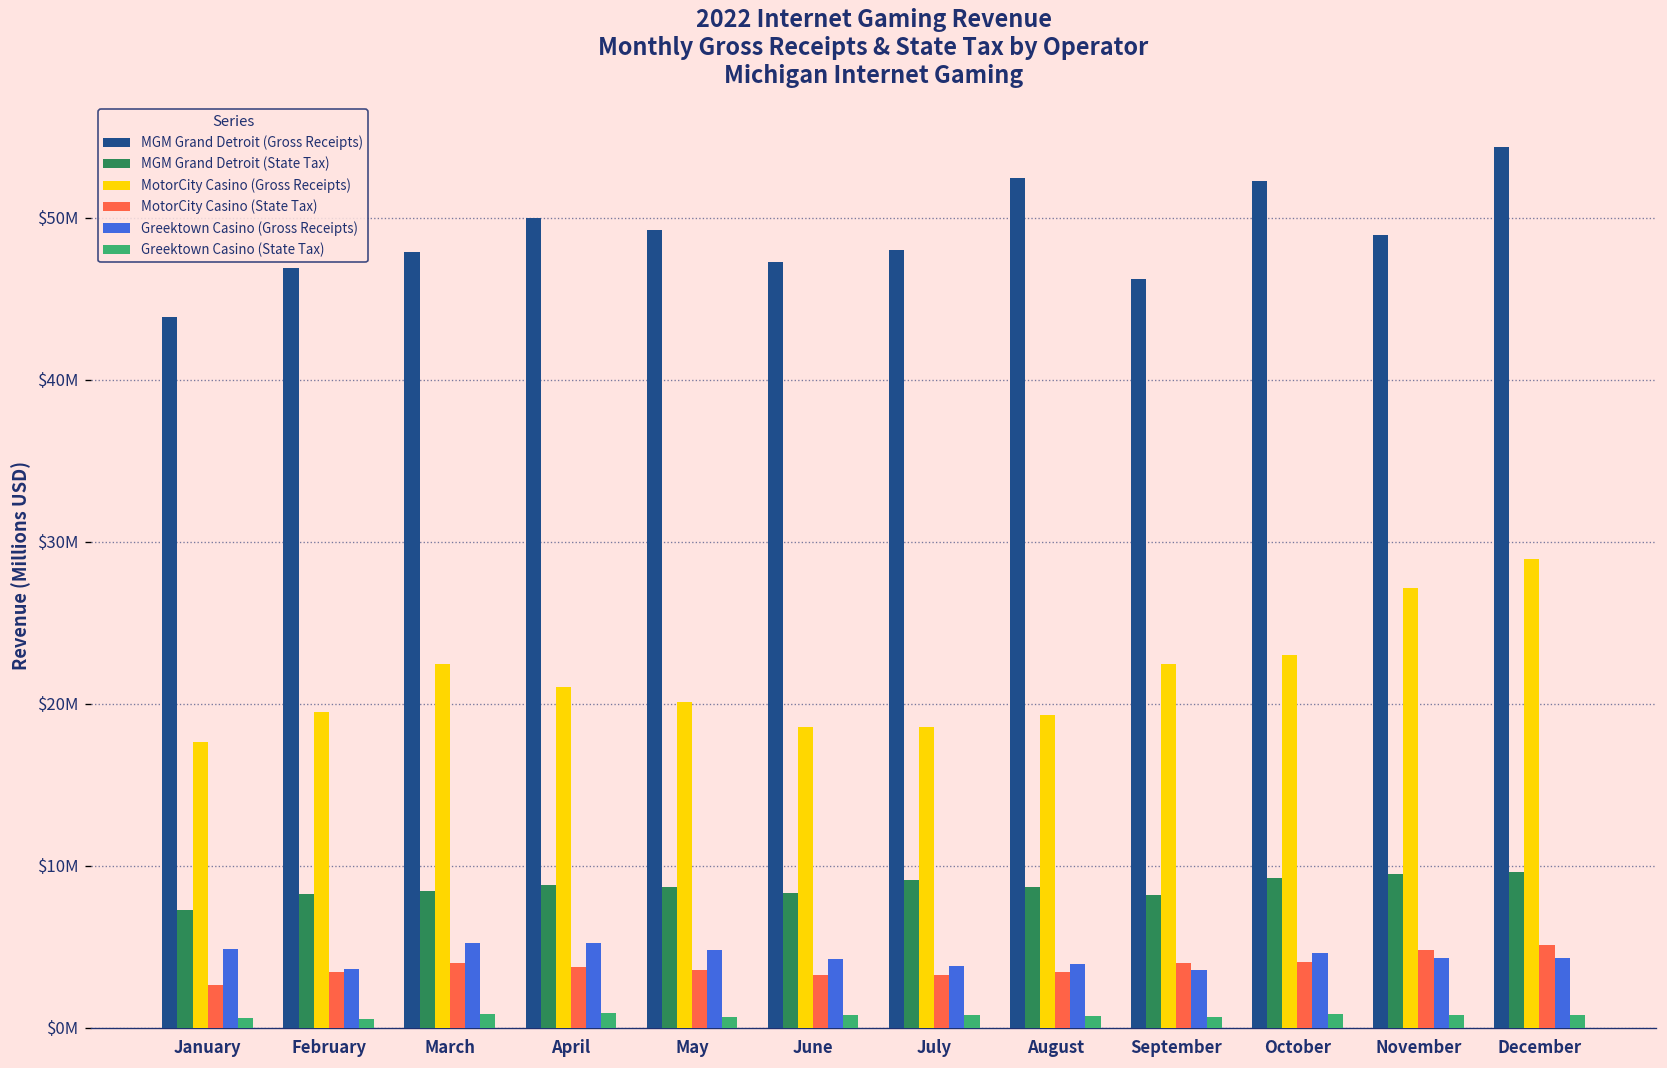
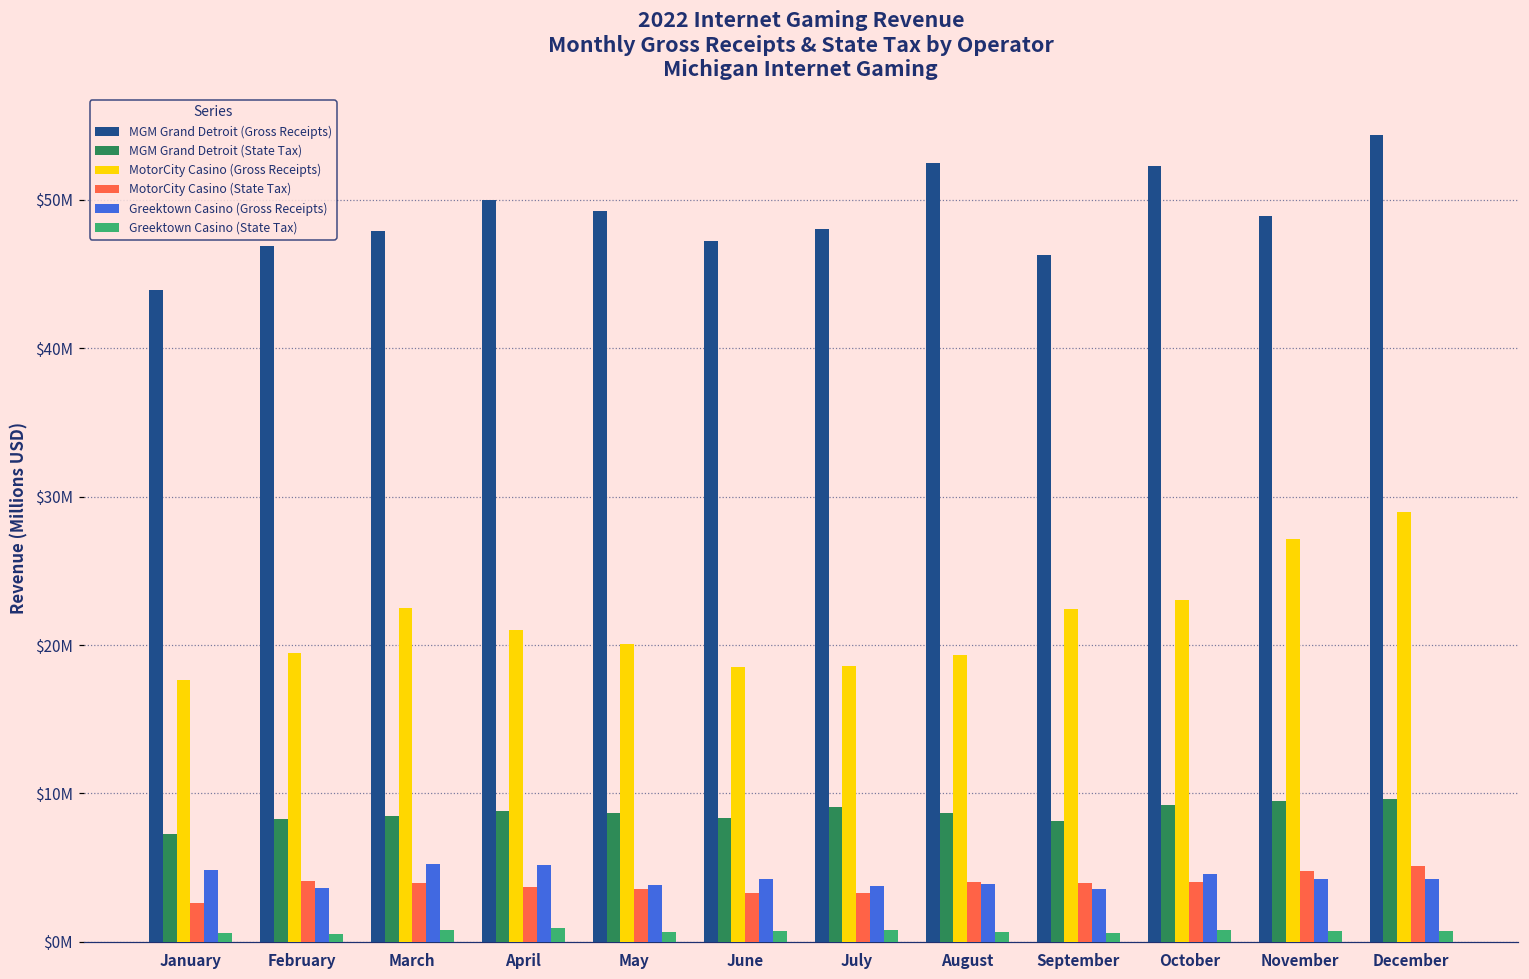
MotorCity Casino (State Tax), February: $3400000 -> $4100000
Greektown Casino (Gross Receipts), May: $4800000 -> $3800000
MotorCity Casino (State Tax), August: $3400000 -> $4000000
